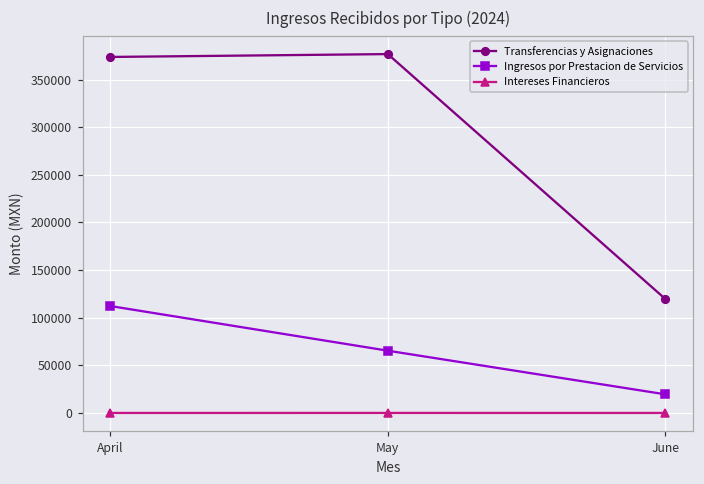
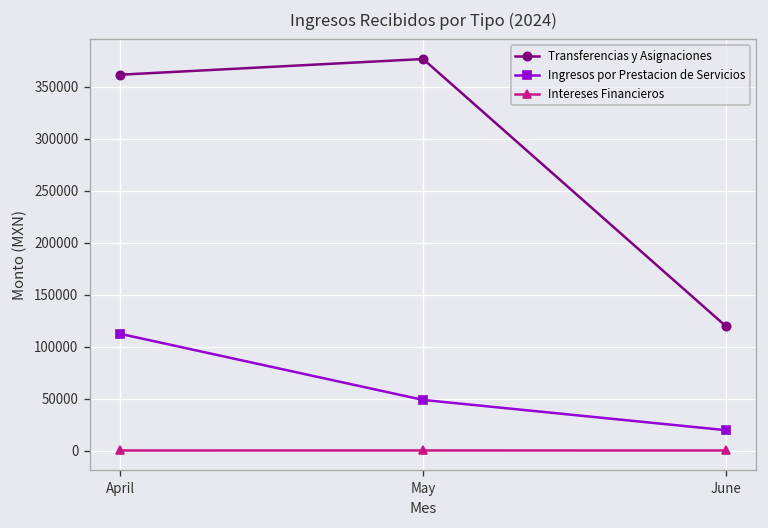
Transferencias y Asignaciones, April: 370000 -> 360000
Ingresos por Prestacion de Servicios, May: 70000 -> 50000
